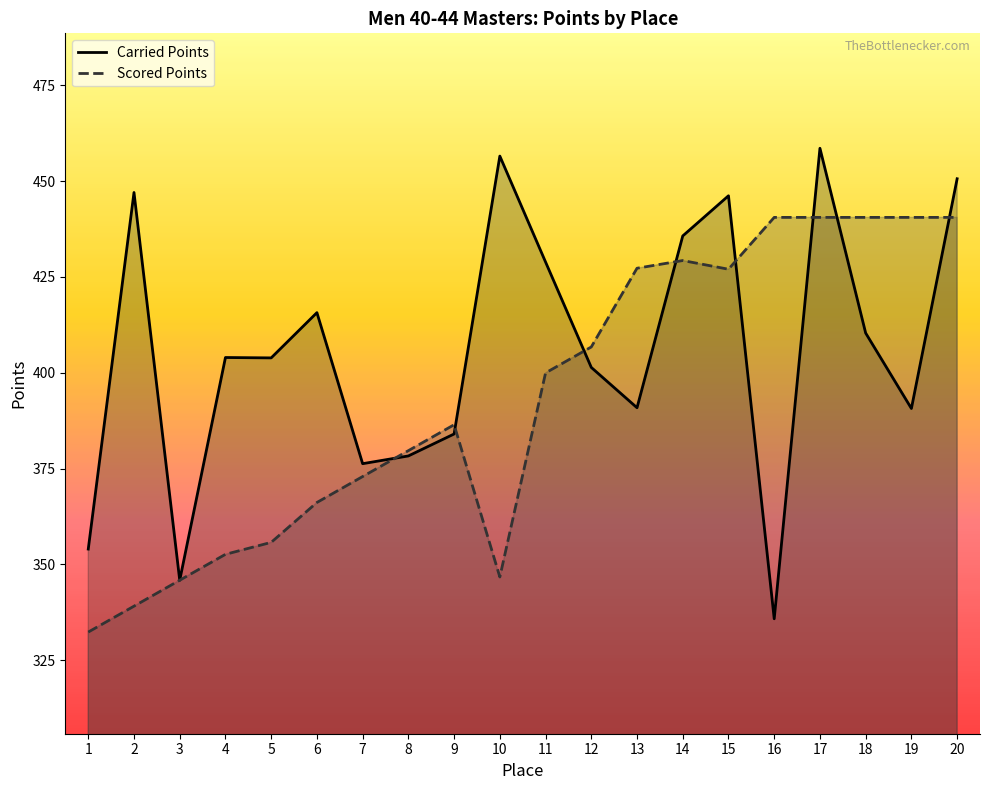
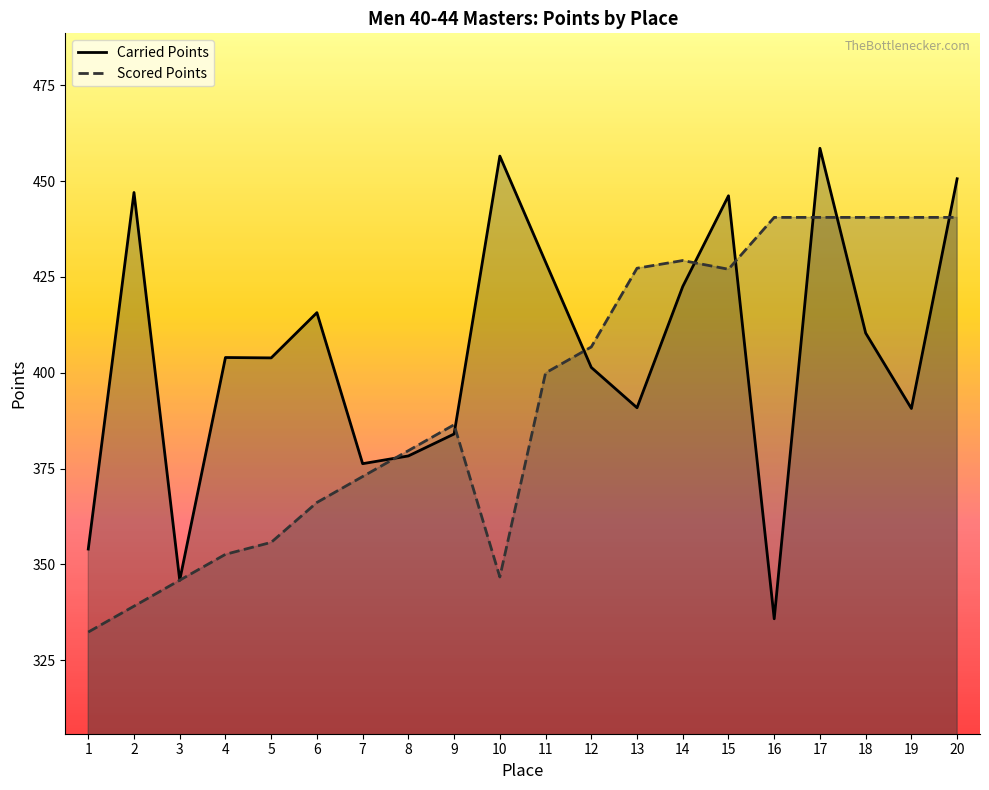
Carried Points, 14: 436 -> 423
